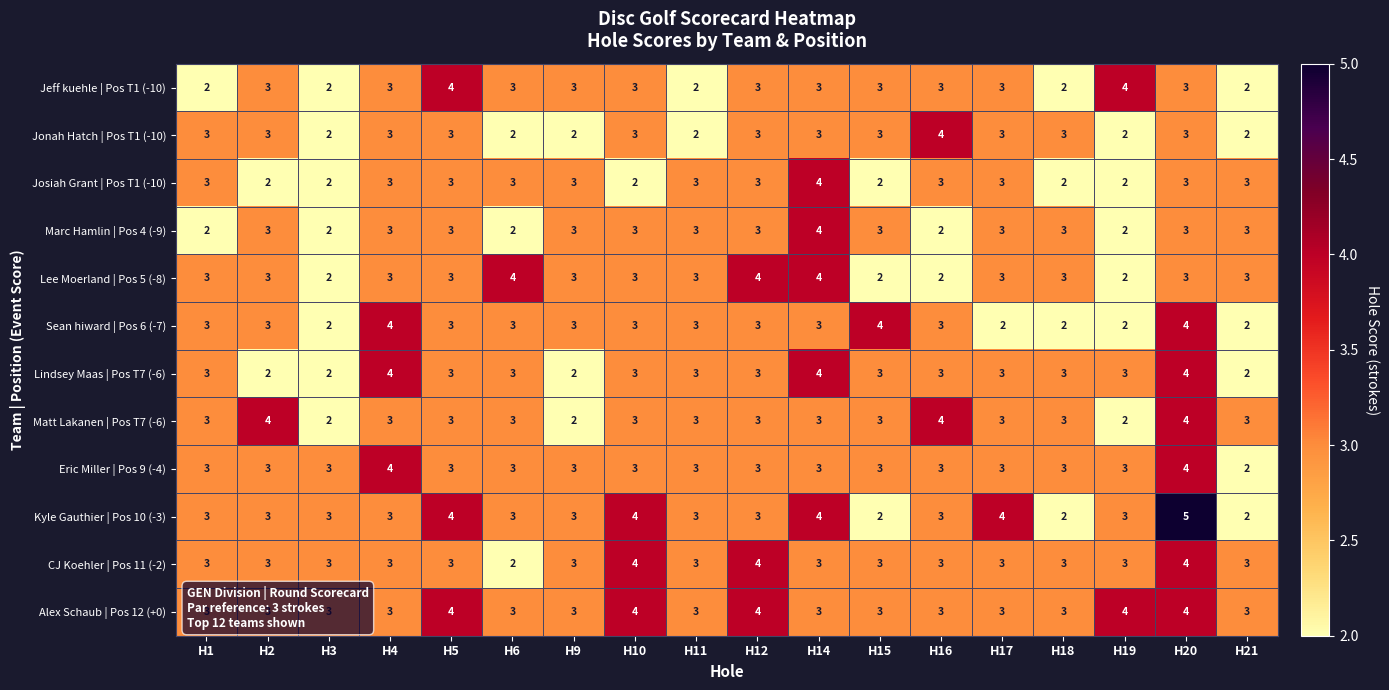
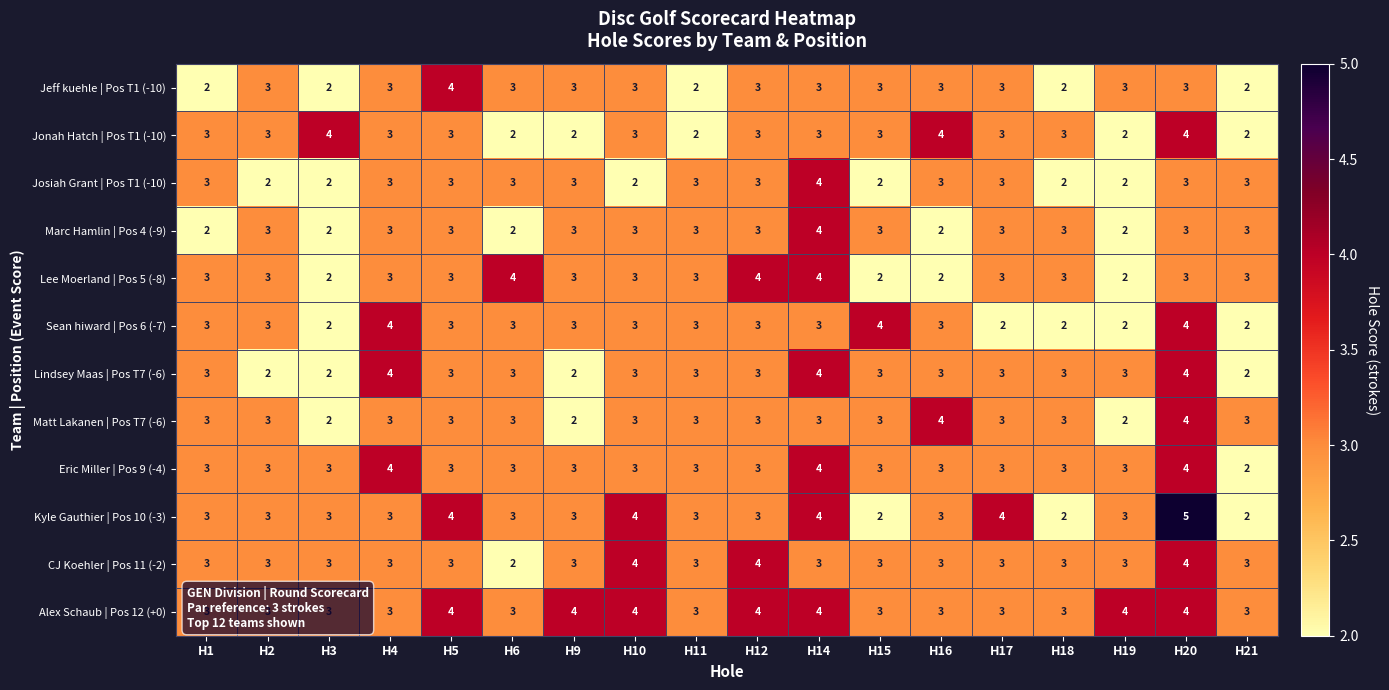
Jeff kuehle | Pos T1 (-10), H19: 4 -> 3
Jonah Hatch | Pos T1 (-10), H3: 2 -> 4
Jonah Hatch | Pos T1 (-10), H20: 3 -> 4
Matt Lakanen | Pos T7 (-6), H2: 4 -> 3
Eric Miller | Pos 9 (-4), H14: 3 -> 4
Alex Schaub | Pos 12 (+0), H9: 3 -> 4
Alex Schaub | Pos 12 (+0), H14: 3 -> 4
